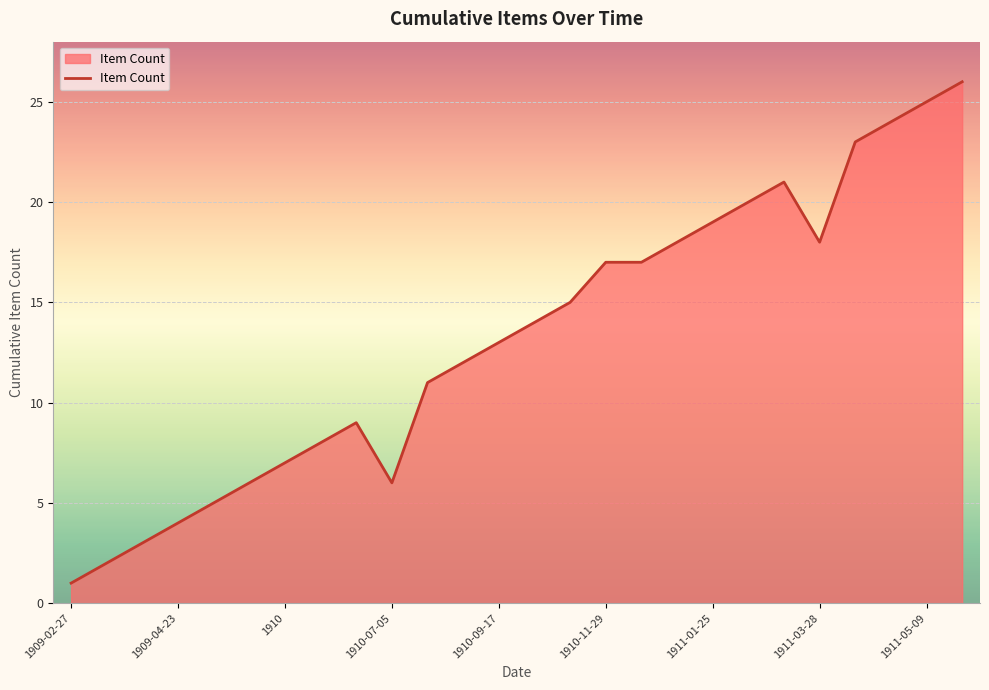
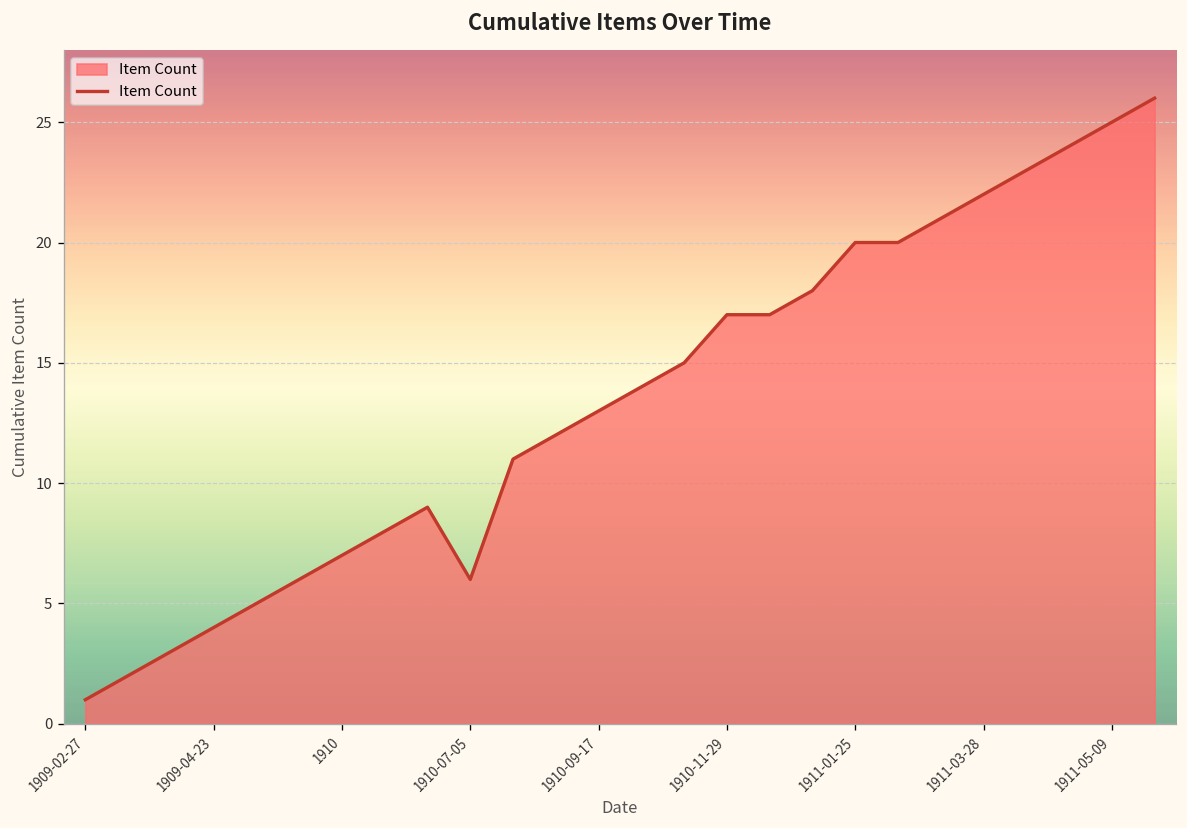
1911-01-25: 19 -> 20
1911-03-28: 18 -> 22
